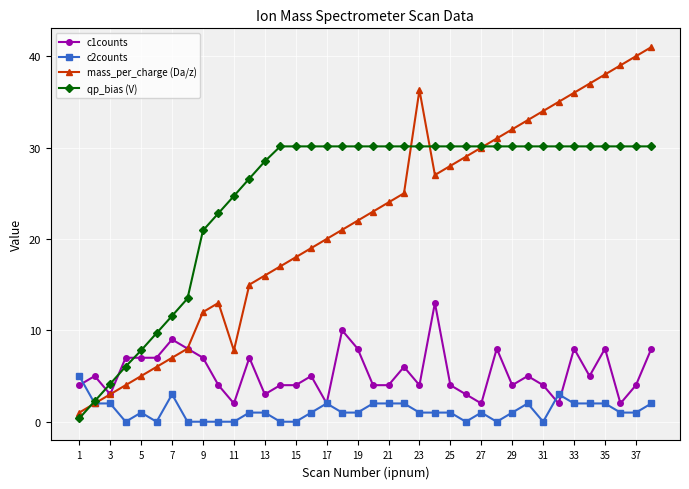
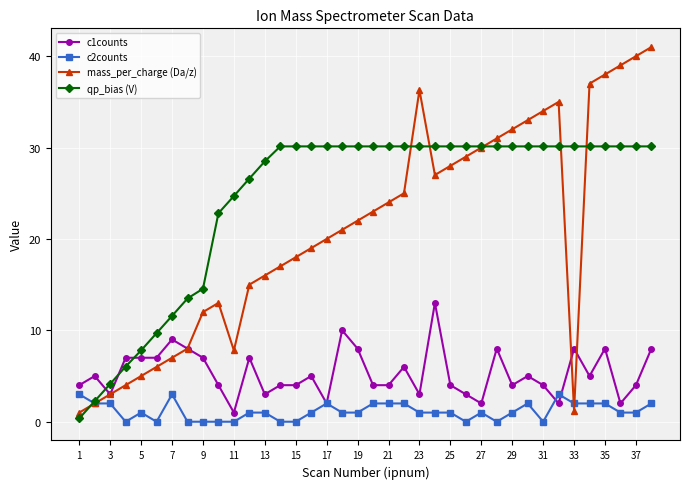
c2counts, 1: 5 -> 3
qp_bias (V), 9: 21 -> 15
c1counts, 11: 2 -> 1
c1counts, 23: 4 -> 3
mass_per_charge (Da/z), 33: 36 -> 1
